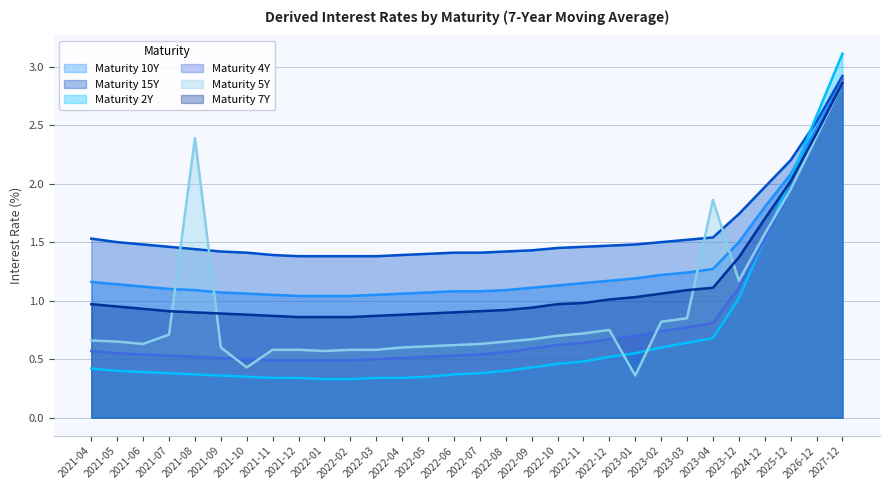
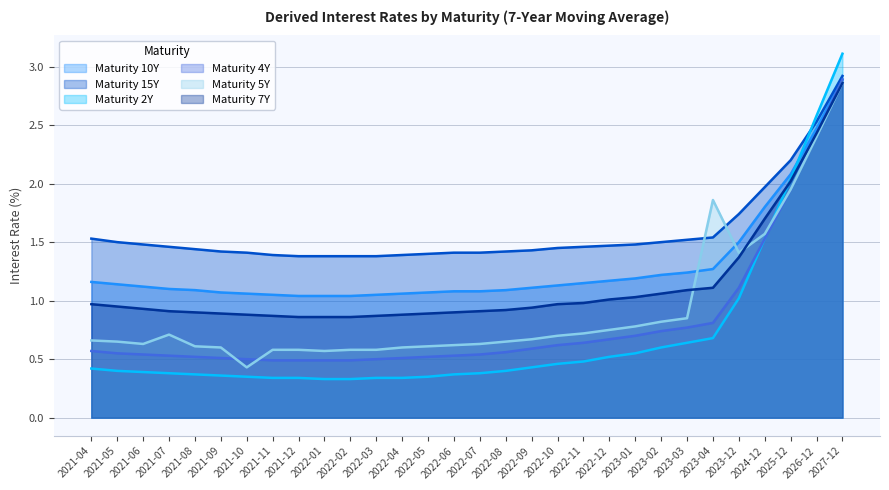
Maturity 5Y, 2021-08: 2.39 -> 0.61
Maturity 5Y, 2023-01: 0.36 -> 0.78
Maturity 5Y, 2023-12: 1.17 -> 1.41
